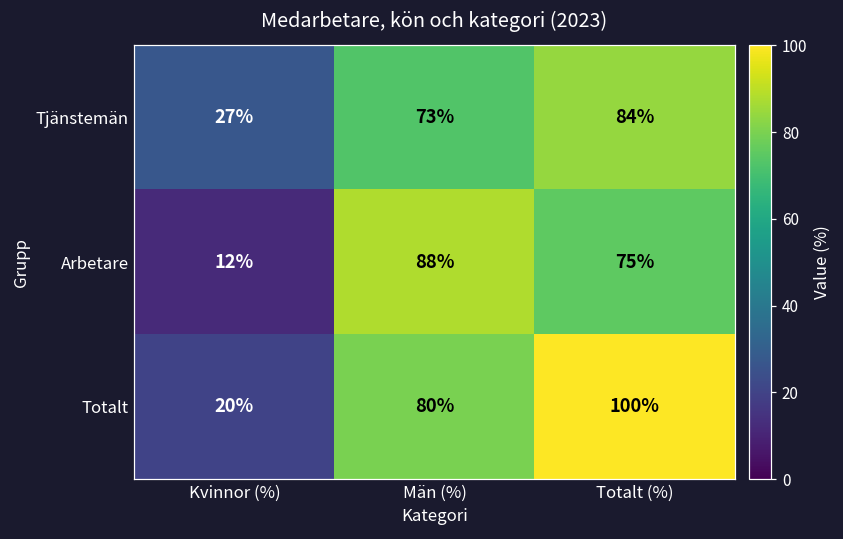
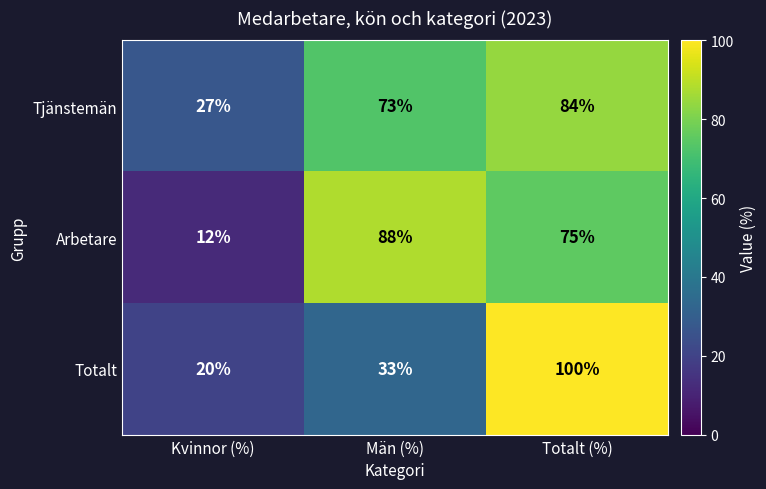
Totalt, Män (%): 80% -> 33%
